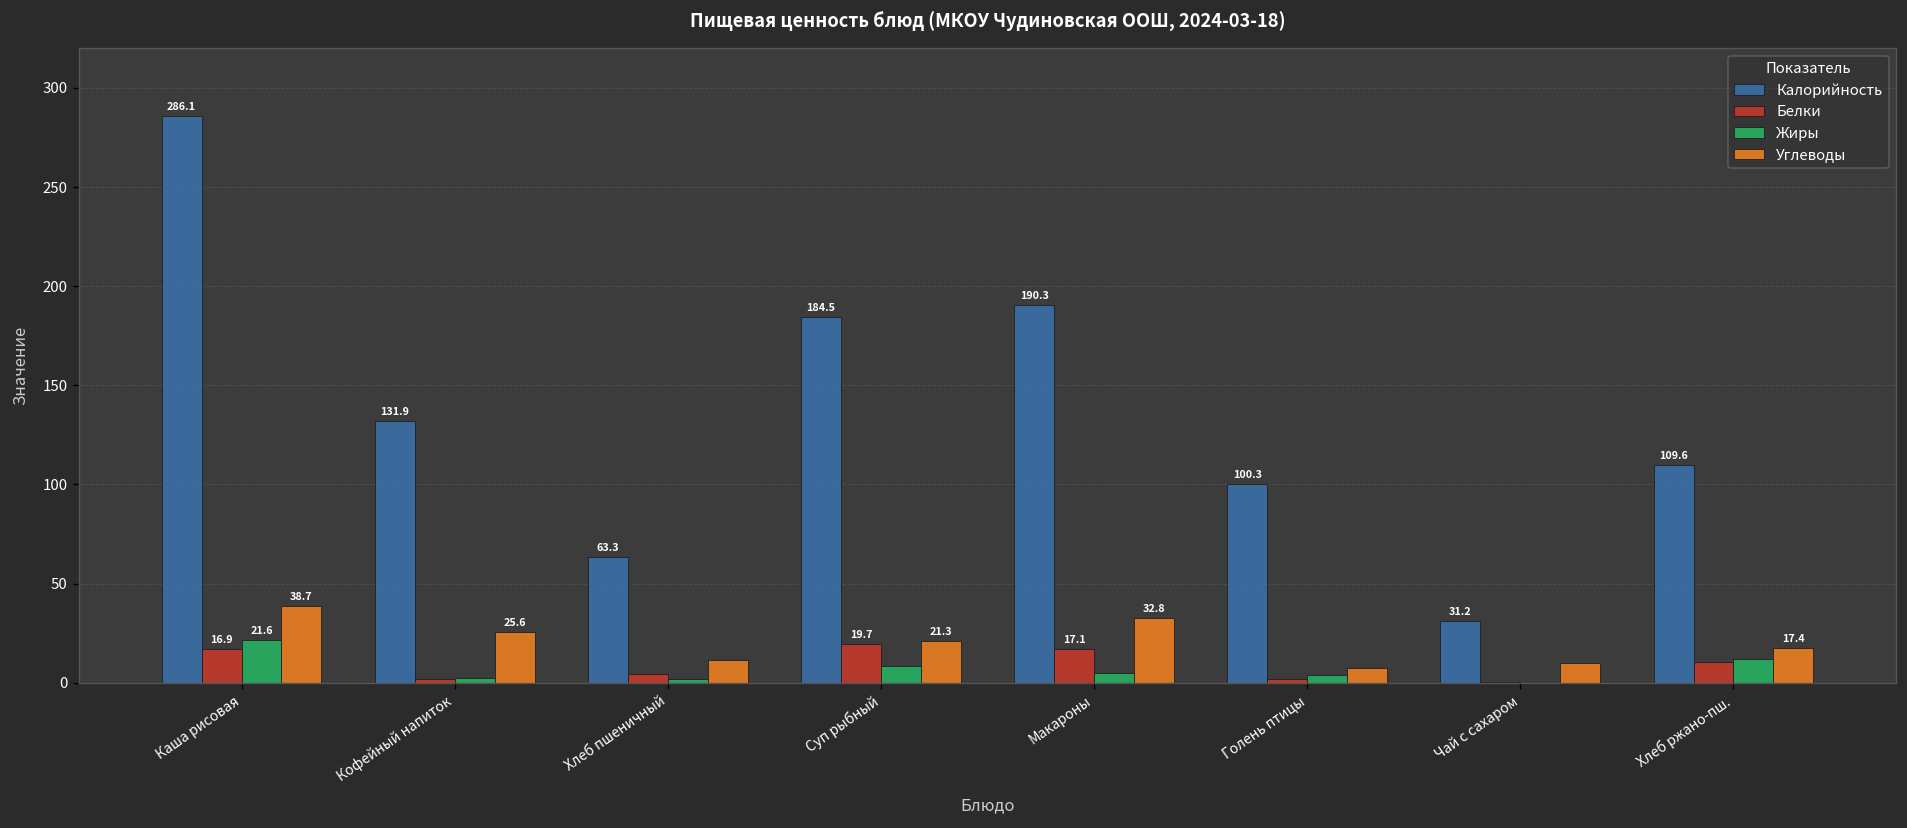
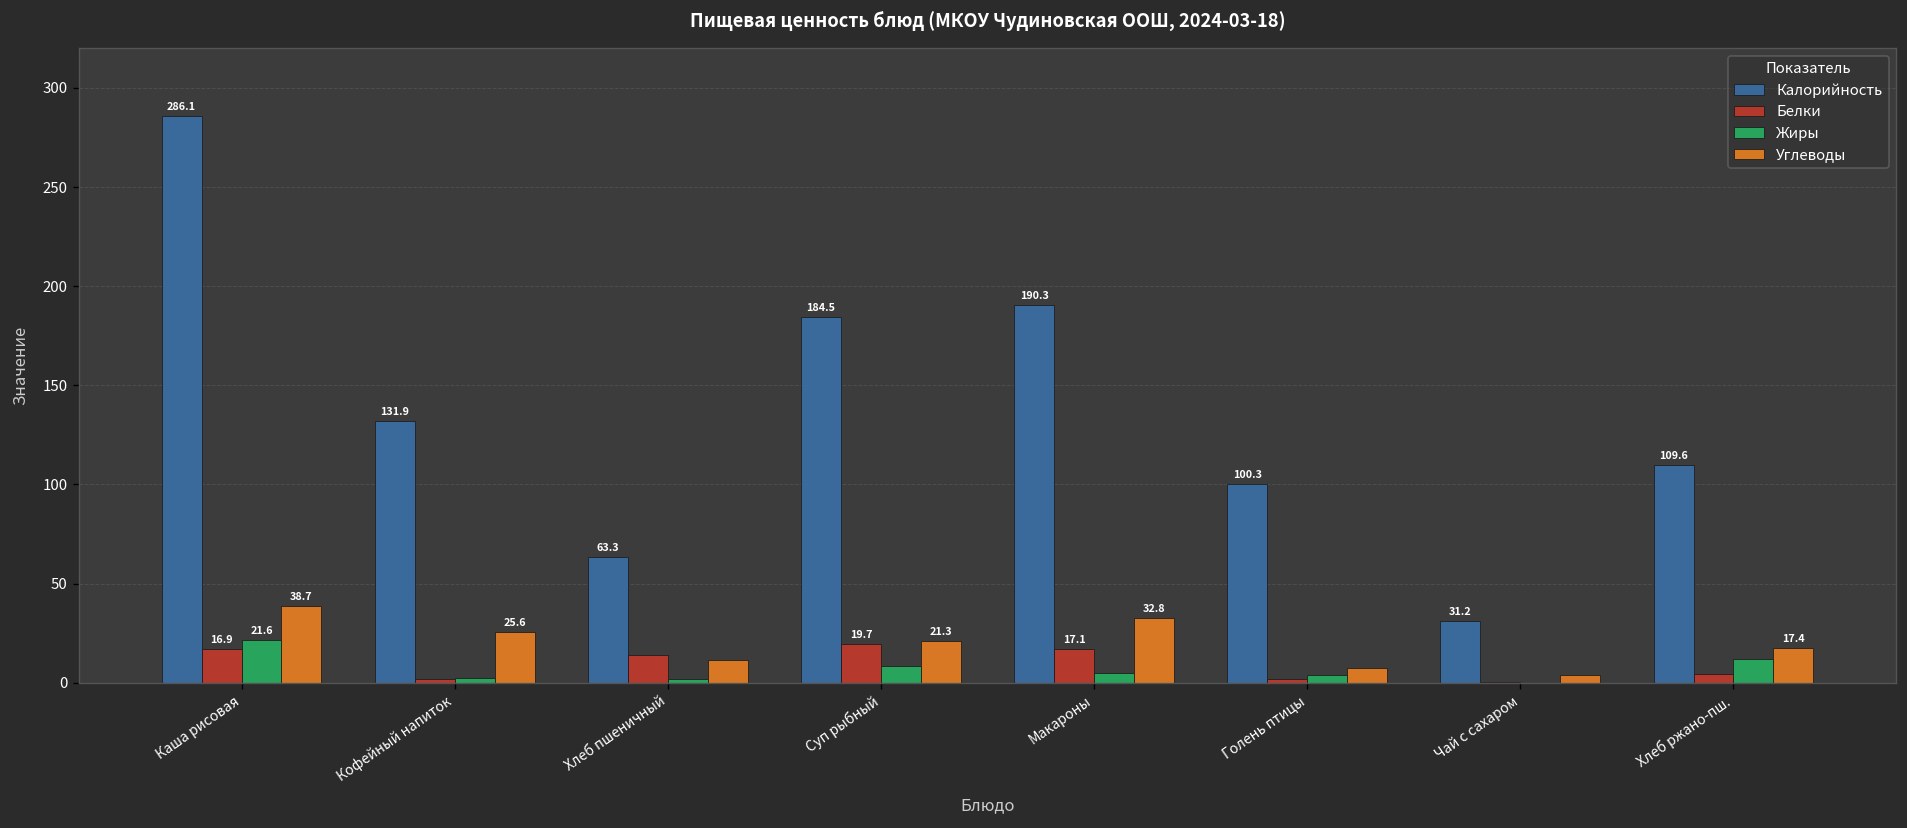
Белки, Хлеб пшеничный: 4 -> 14
Углеводы, Чай с сахаром: 10 -> 4
Белки, Хлеб ржано-пш.: 11 -> 4
